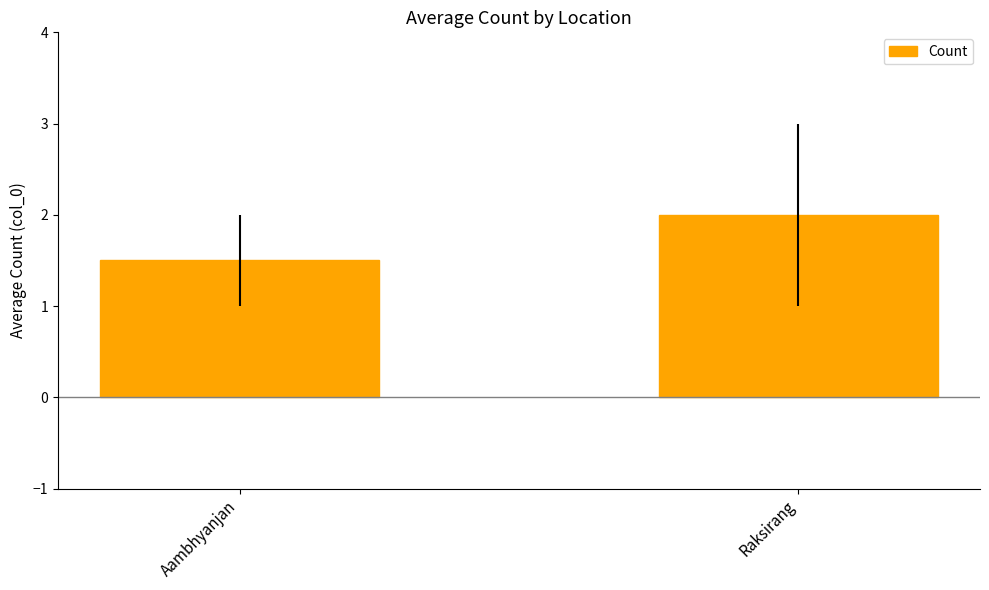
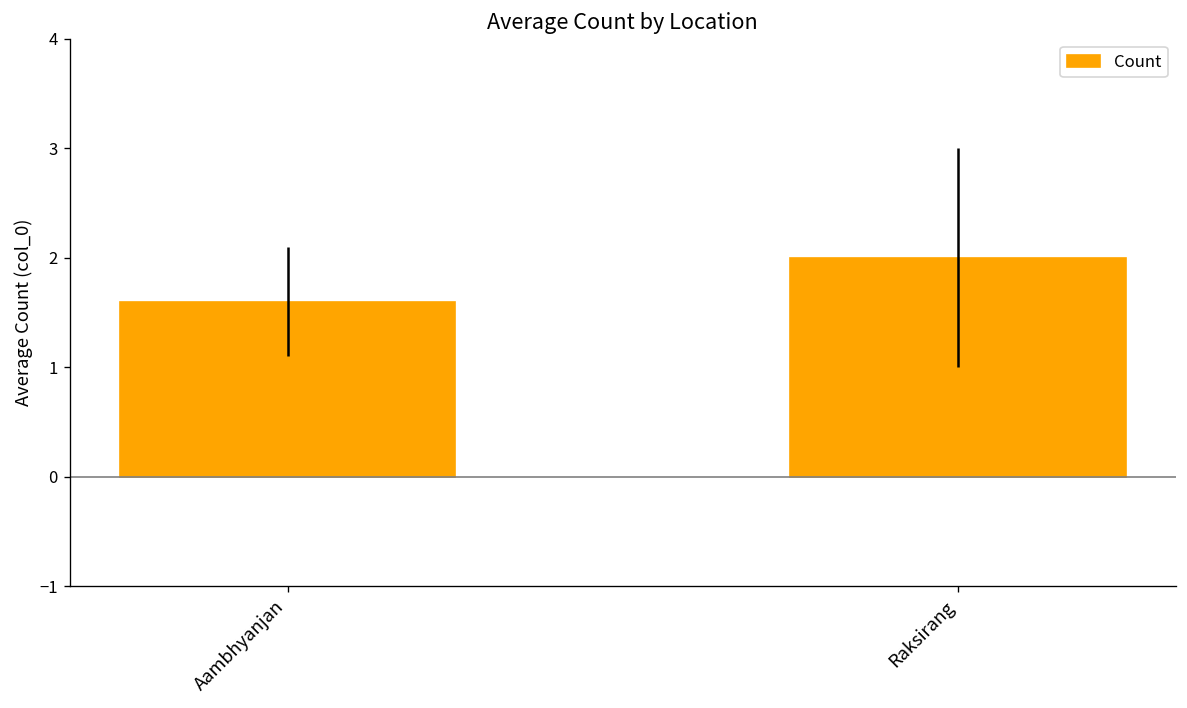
Aambhyanjan: 1.5 -> 1.6
